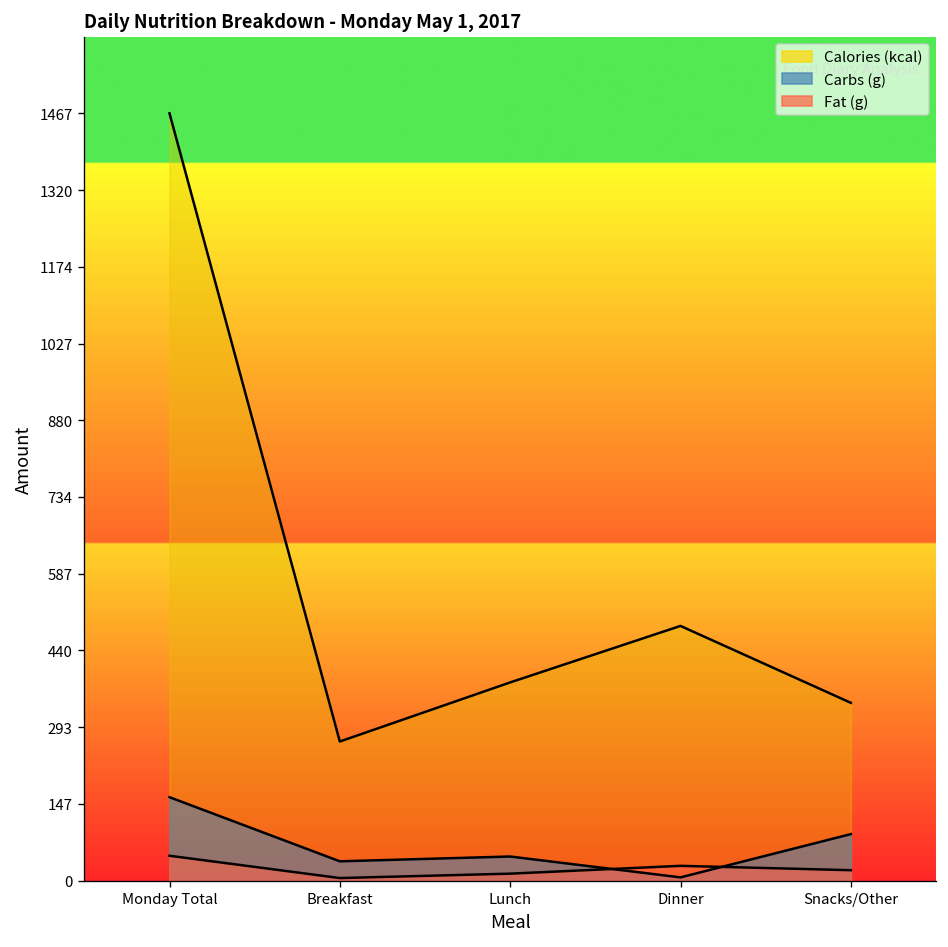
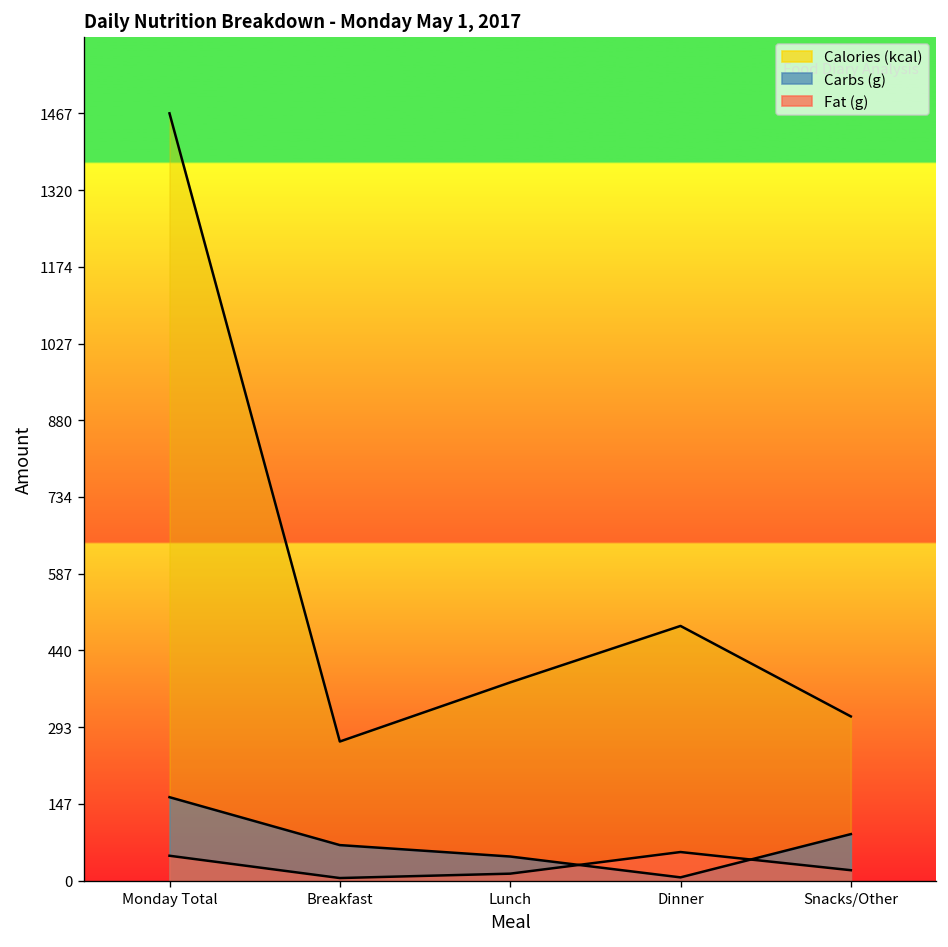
Carbs (g), Breakfast: 40 -> 70
Fat (g), Dinner: 30 -> 50
Calories (kcal), Snacks/Other: 340 -> 310
